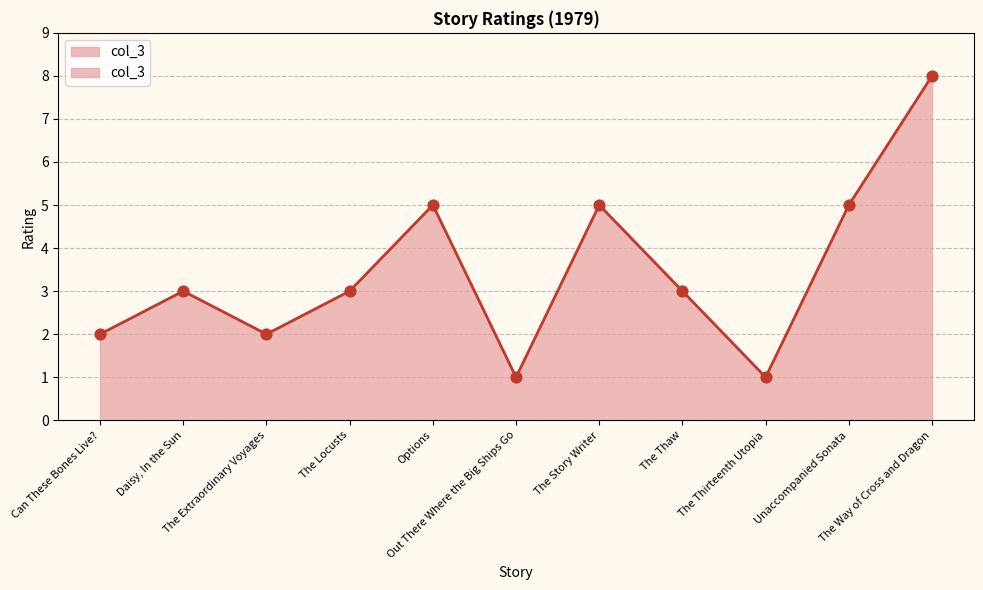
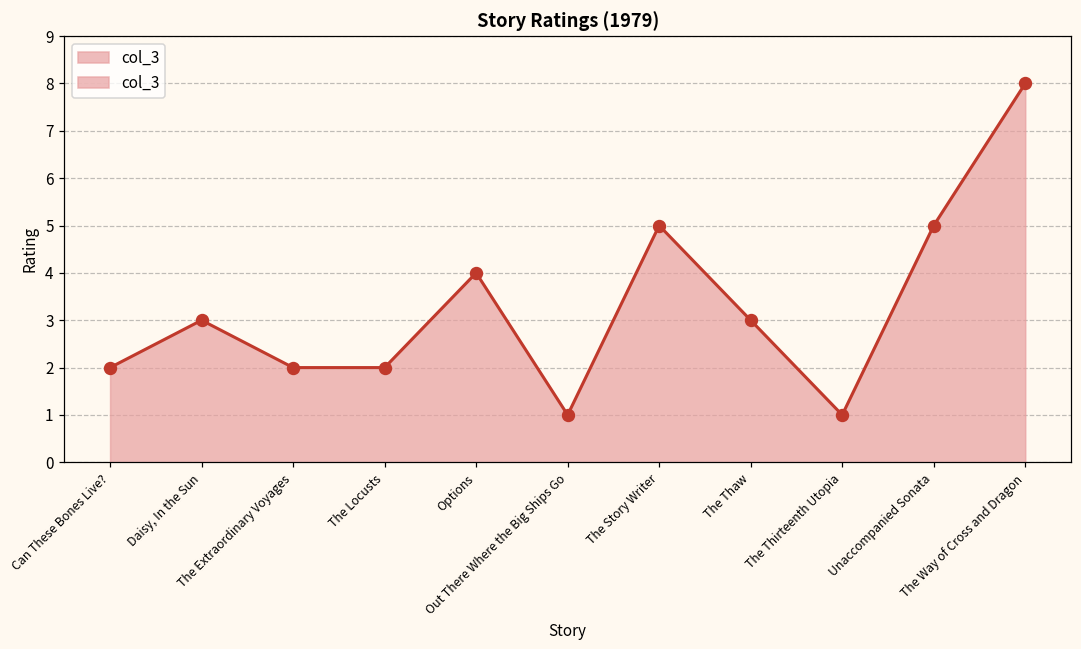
The Locusts: 3 -> 2
Options: 5 -> 4
